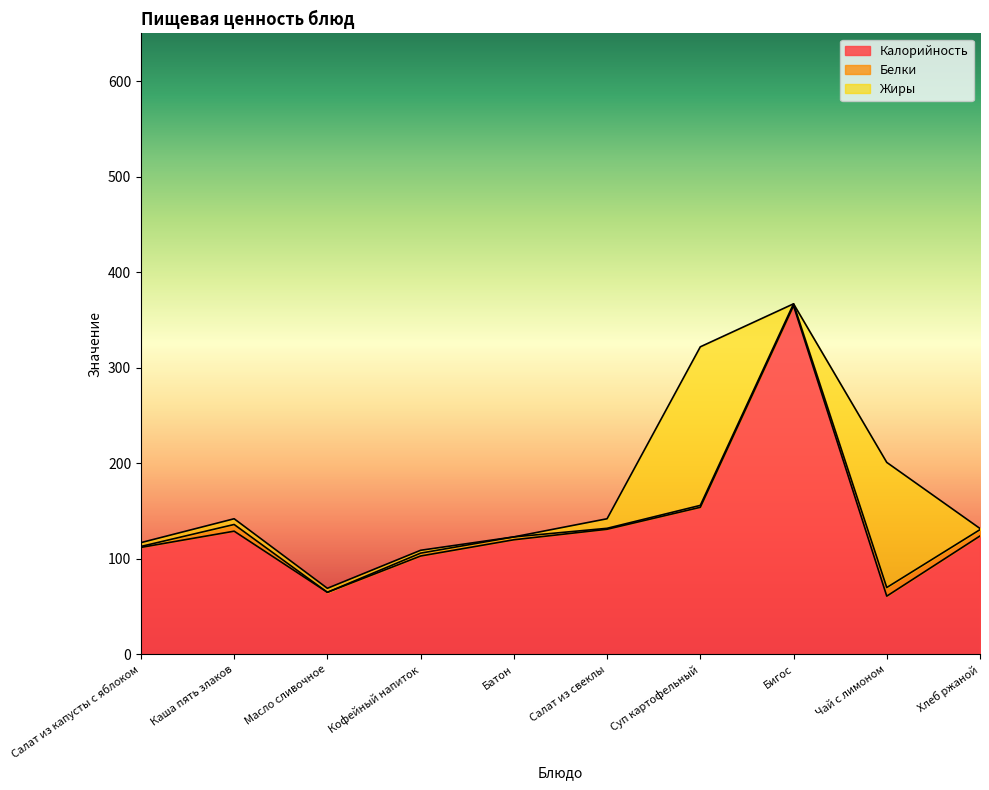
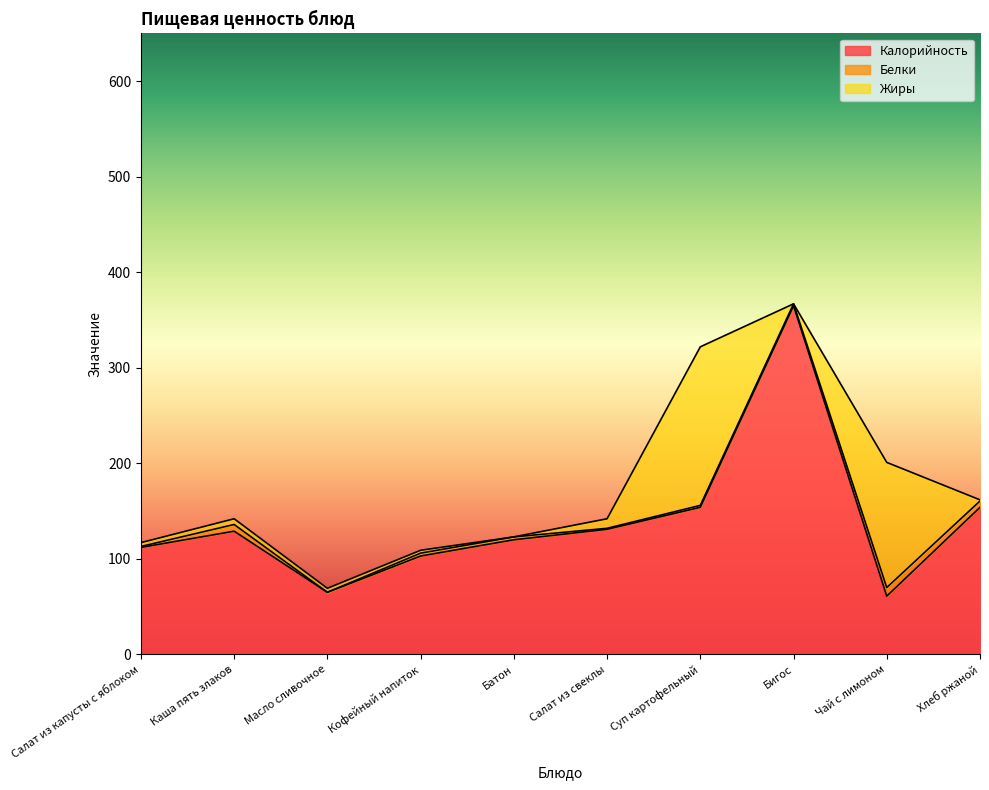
Калорийность, Хлеб ржаной: 120 -> 150
